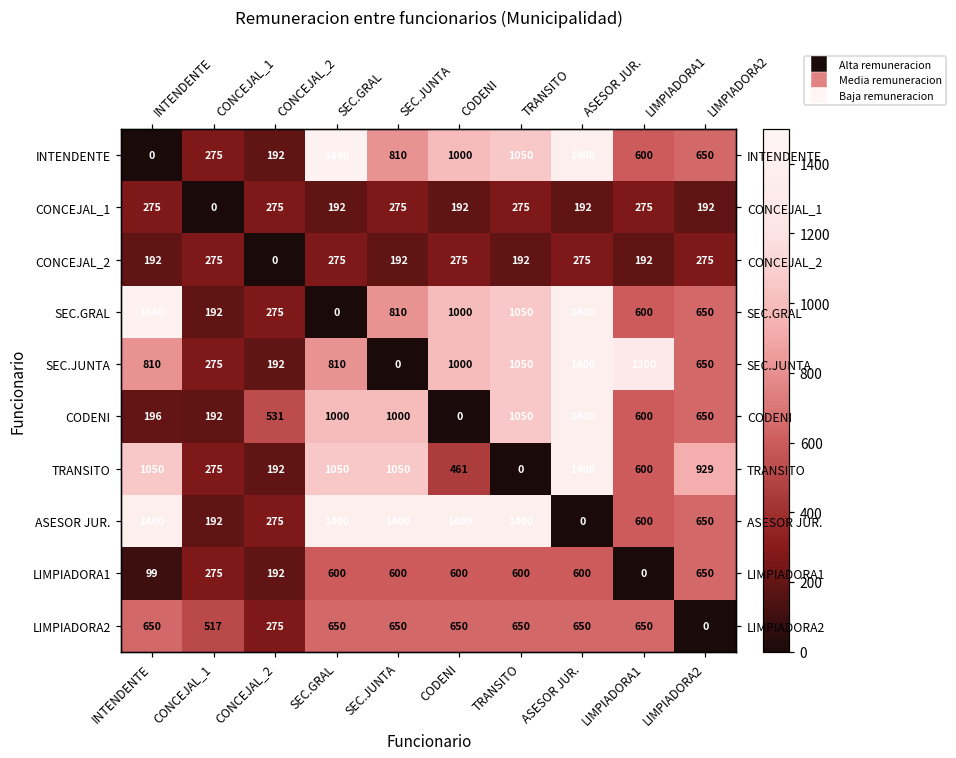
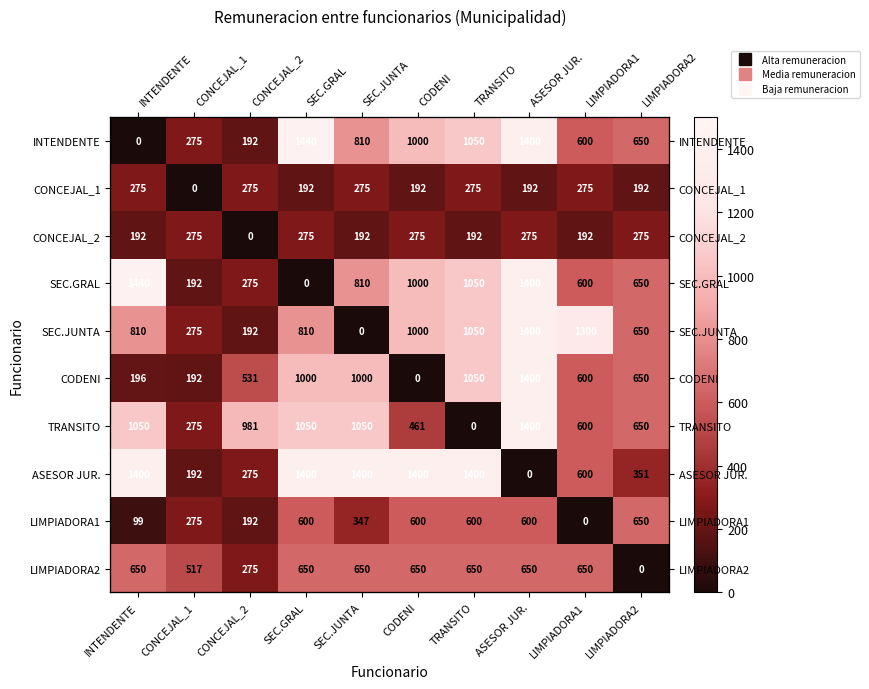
TRANSITO, CONCEJAL_2: 192 -> 981
TRANSITO, LIMPIADORA2: 929 -> 650
ASESOR JUR., LIMPIADORA2: 650 -> 351
LIMPIADORA1, SEC.JUNTA: 600 -> 347
